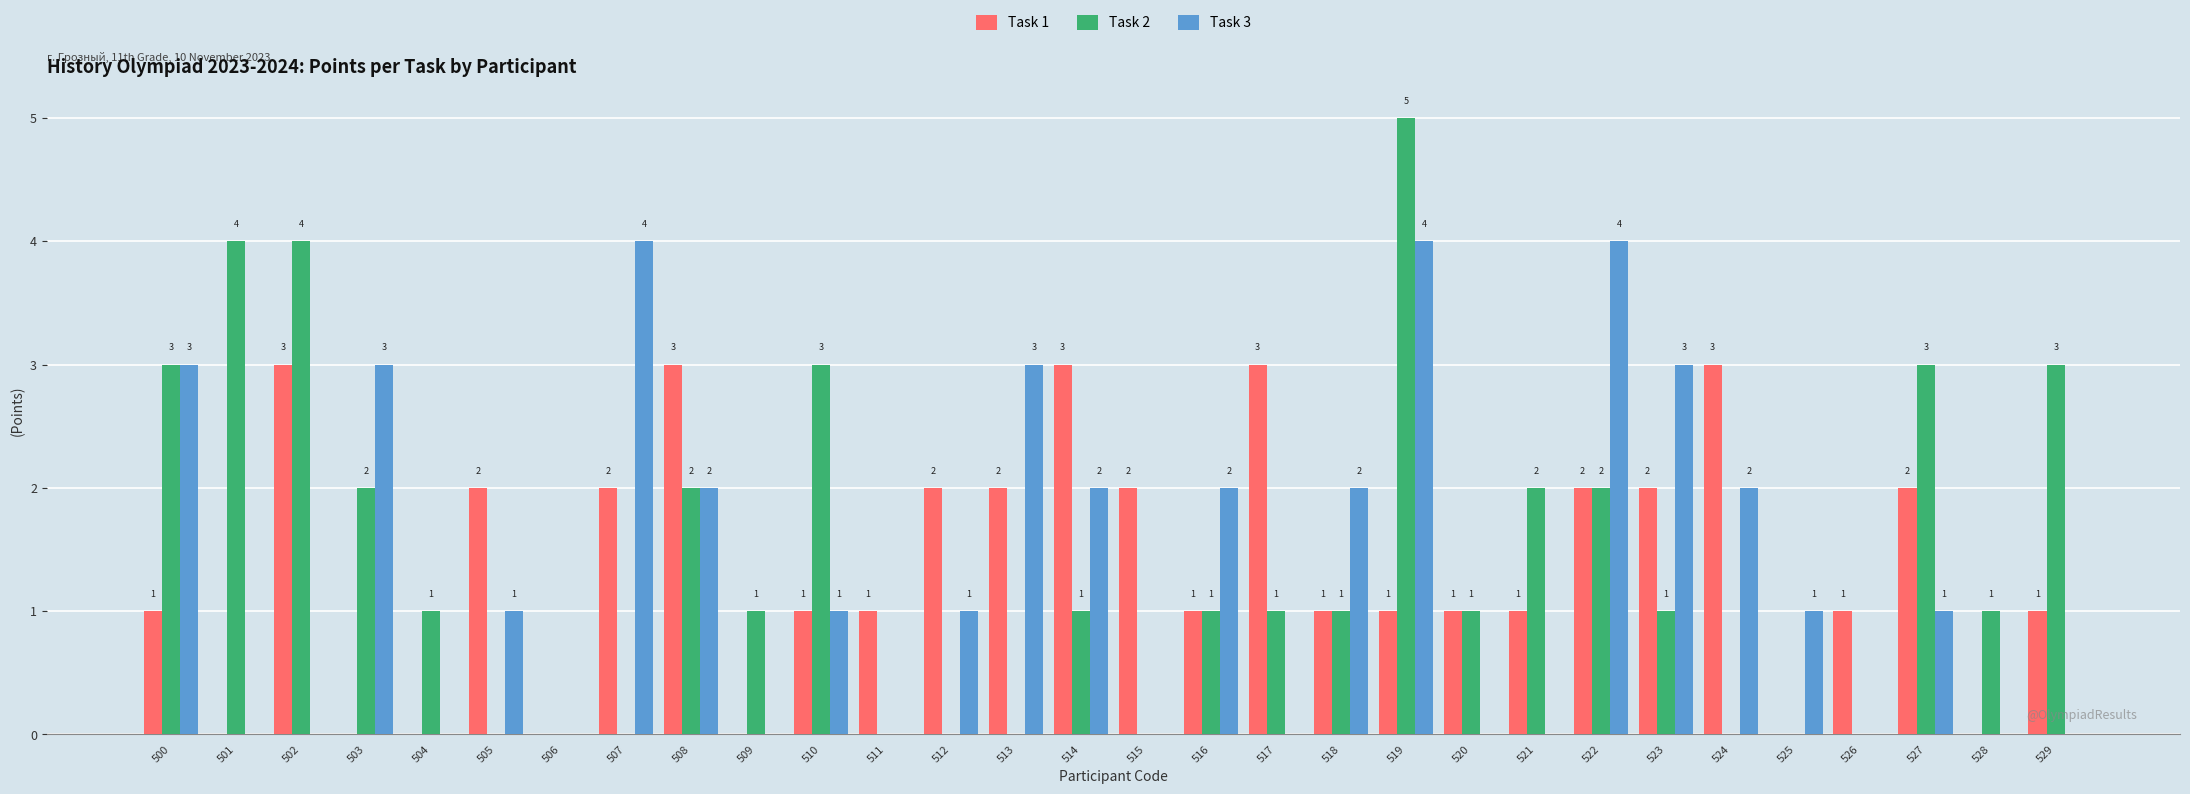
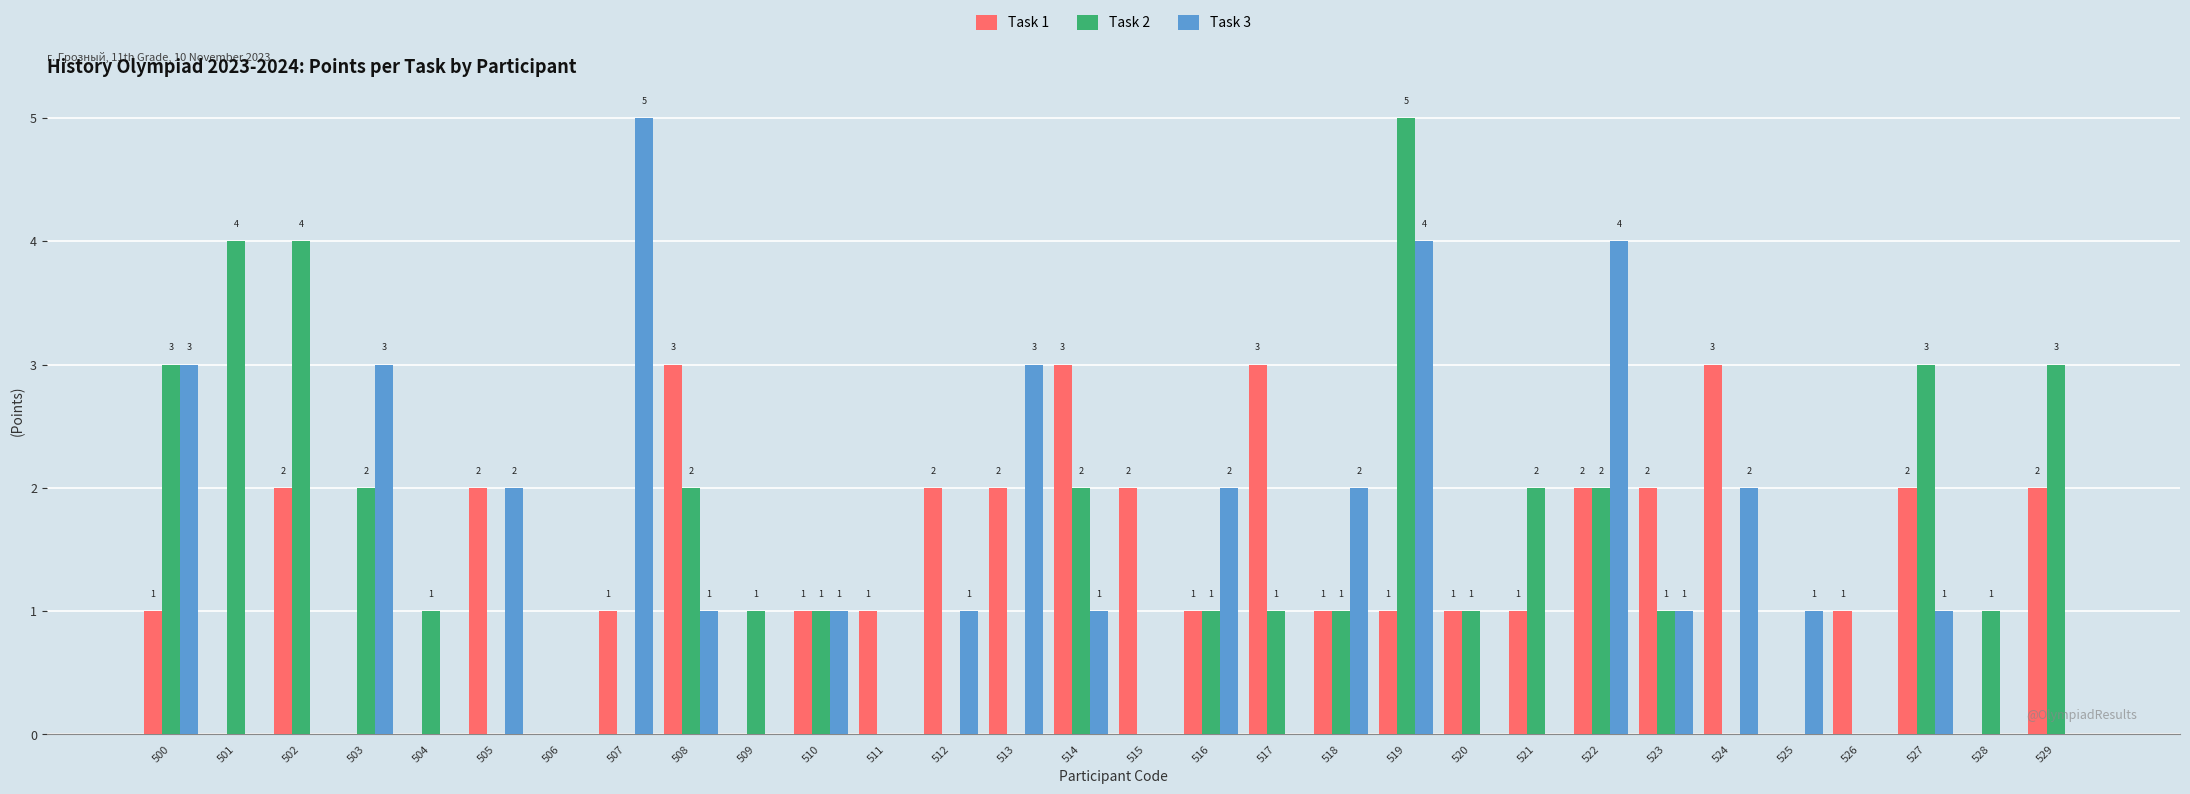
Task 1, 502: 3 -> 2
Task 3, 505: 1 -> 2
Task 1, 507: 2 -> 1
Task 3, 507: 4 -> 5
Task 3, 508: 2 -> 1
Task 2, 510: 3 -> 1
Task 2, 514: 1 -> 2
Task 3, 514: 2 -> 1
Task 3, 523: 3 -> 1
Task 1, 529: 1 -> 2
